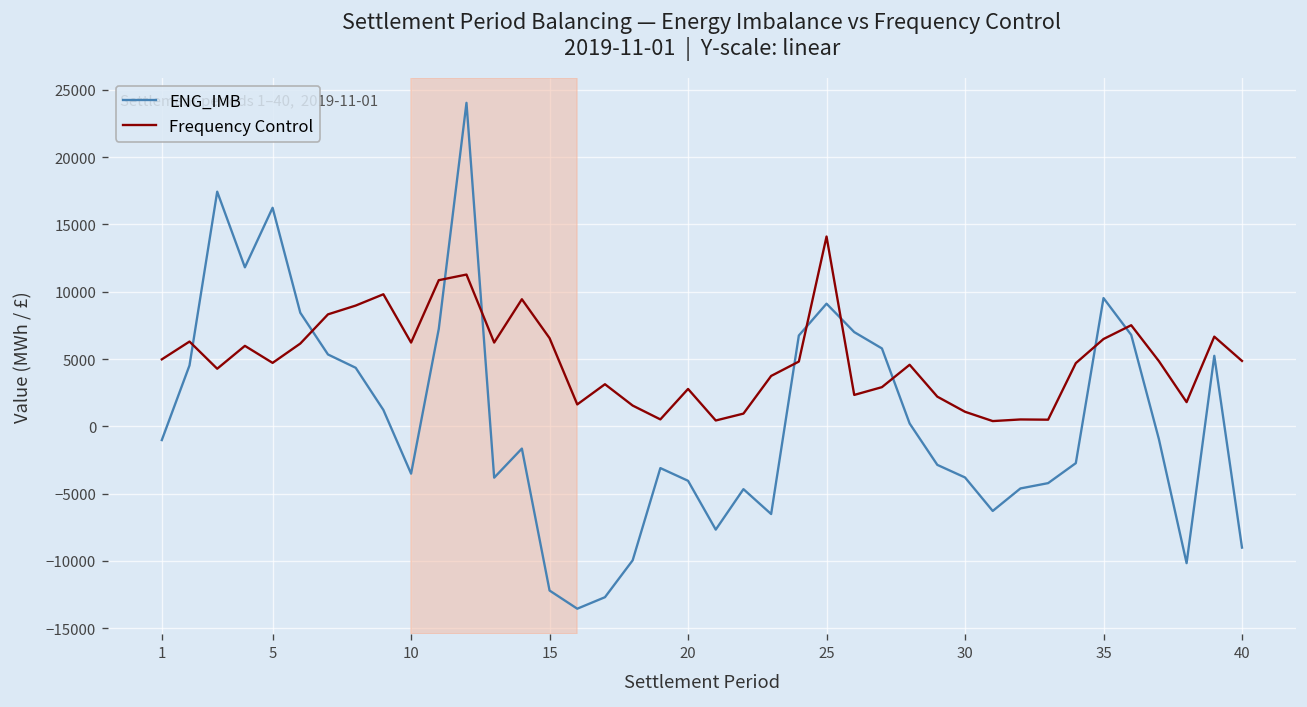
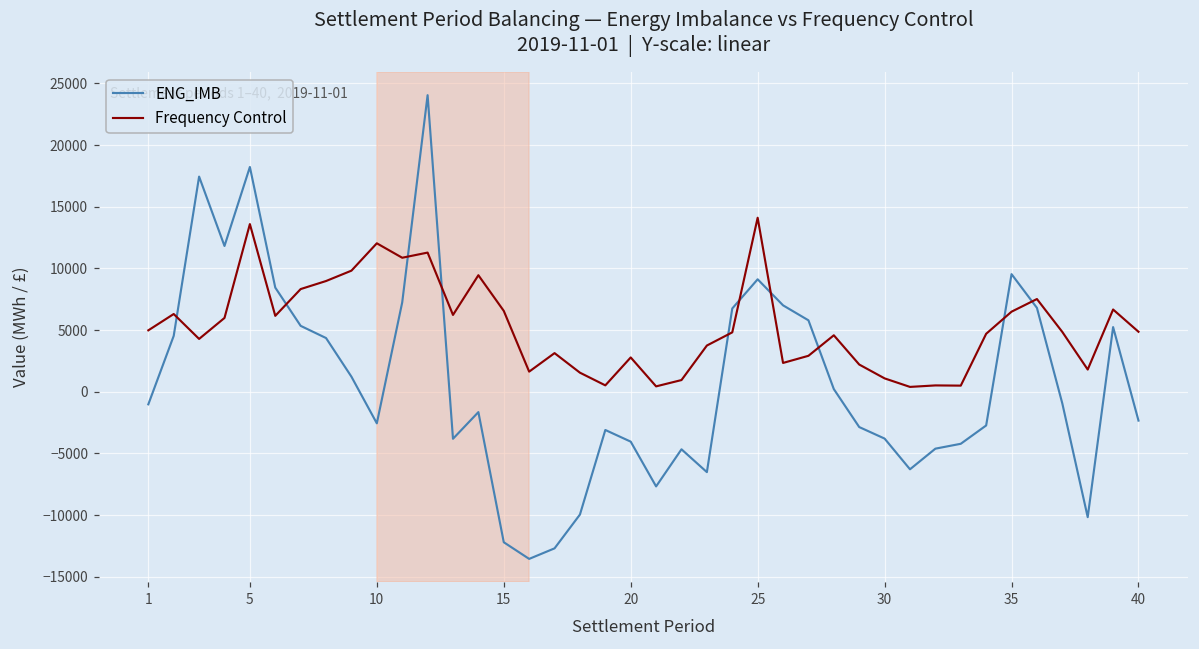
ENG_IMB, 5: 16200 -> 18200
Frequency Control, 5: 4700 -> 13600
ENG_IMB, 10: -3500 -> -2600
Frequency Control, 10: 6200 -> 12000
ENG_IMB, 40: -9000 -> -2300
